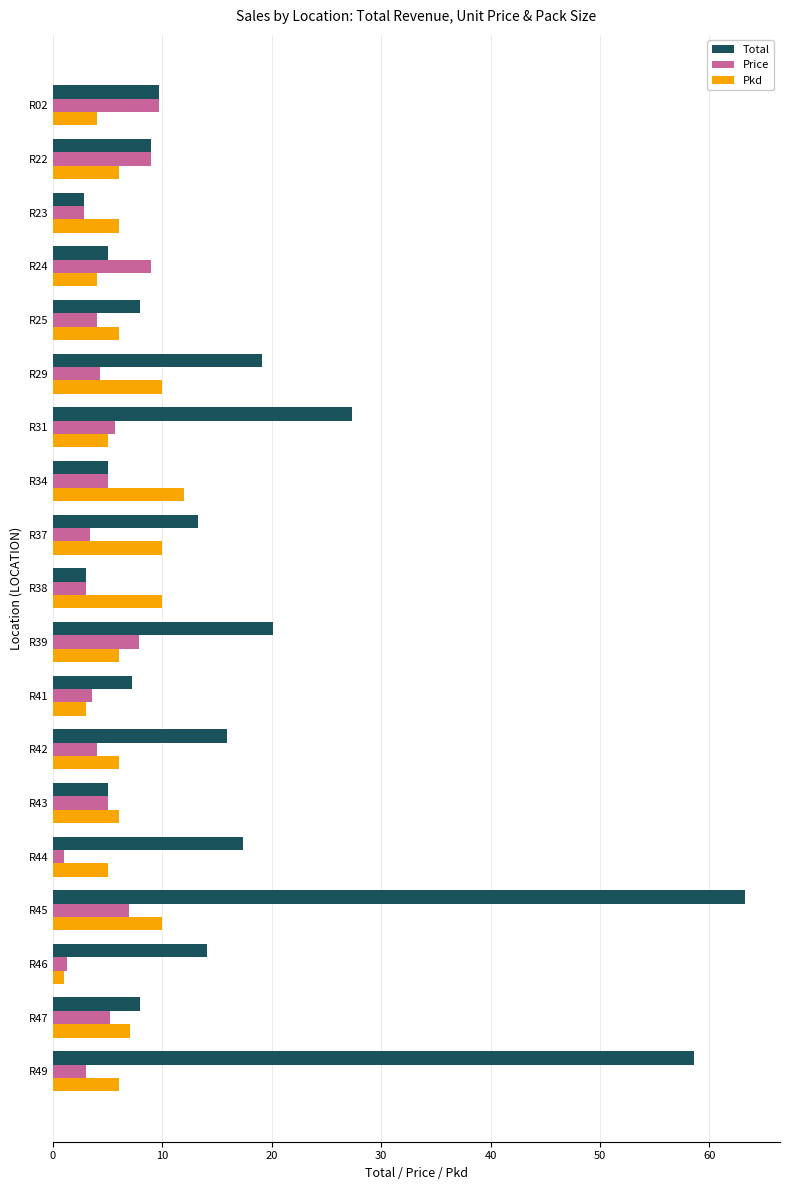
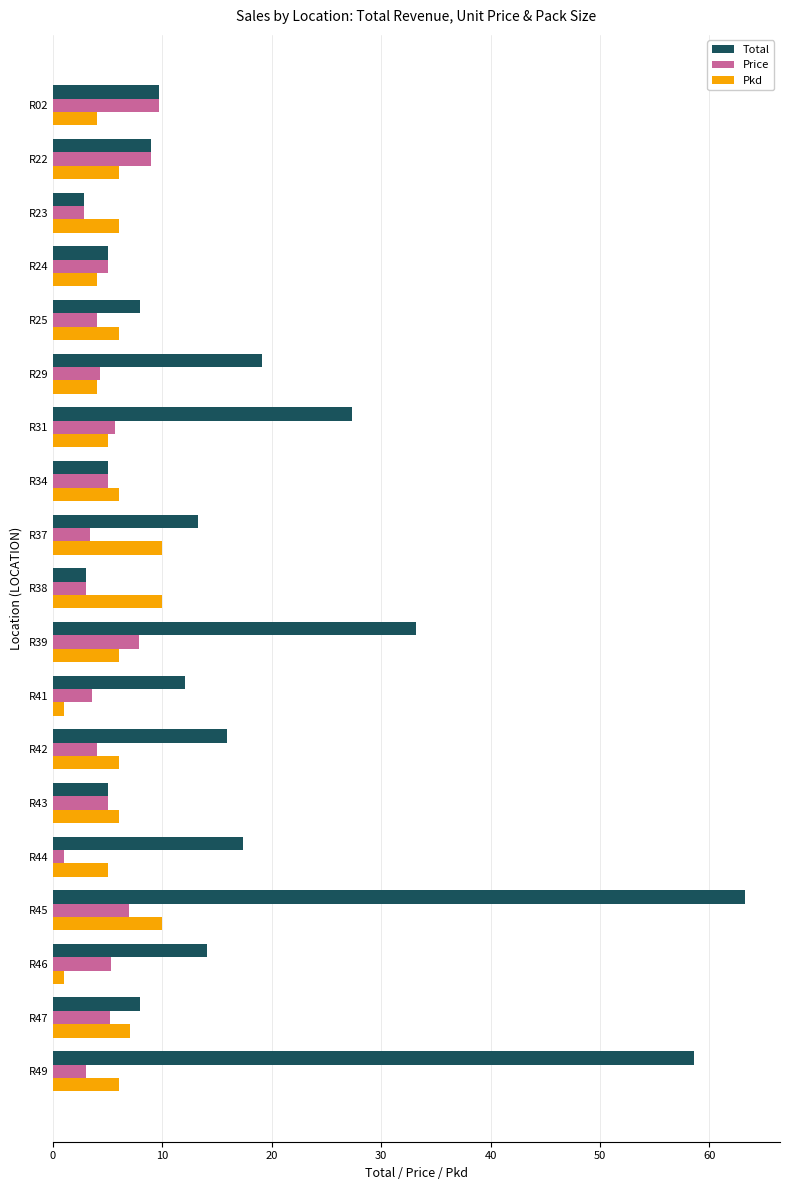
Price, R24: 9.0 -> 5.0
Pkd, R29: 10 -> 4
Pkd, R34: 12 -> 6
Total, R39: 20.1 -> 33.2
Total, R41: 7.2 -> 12.1
Pkd, R41: 3 -> 1
Price, R46: 1.3 -> 5.3
